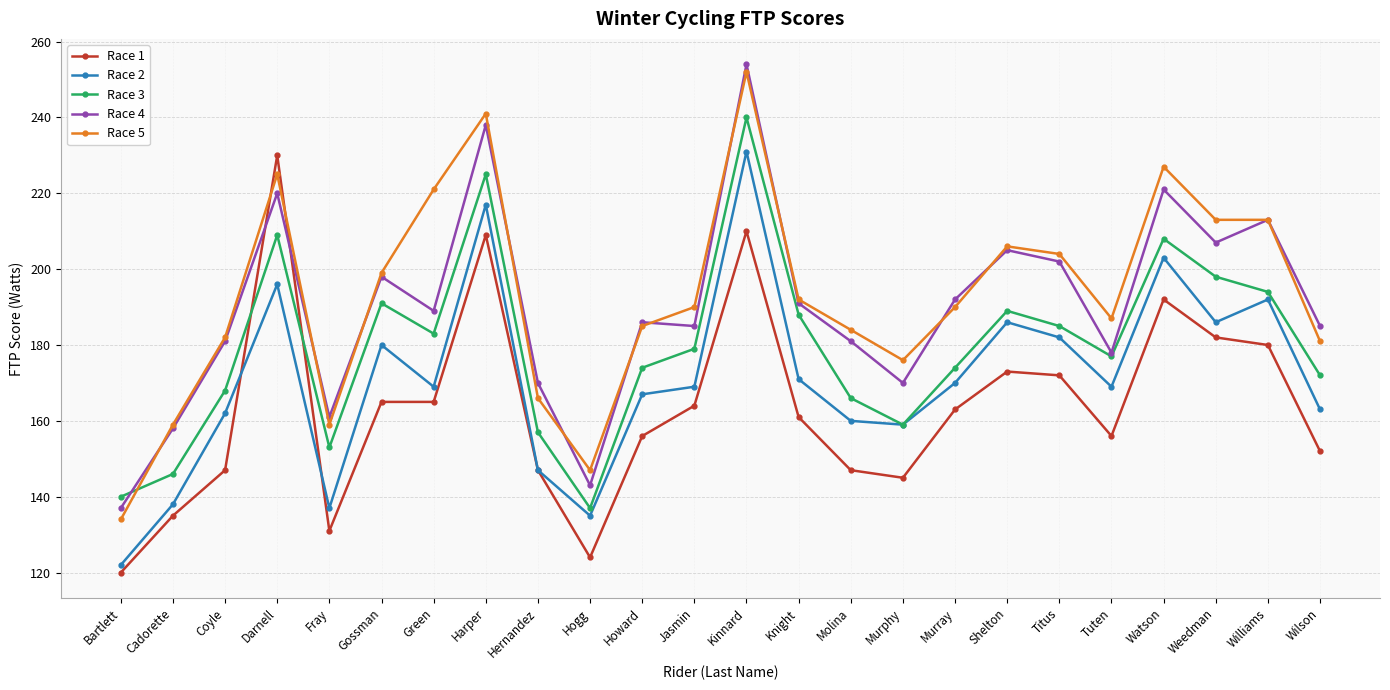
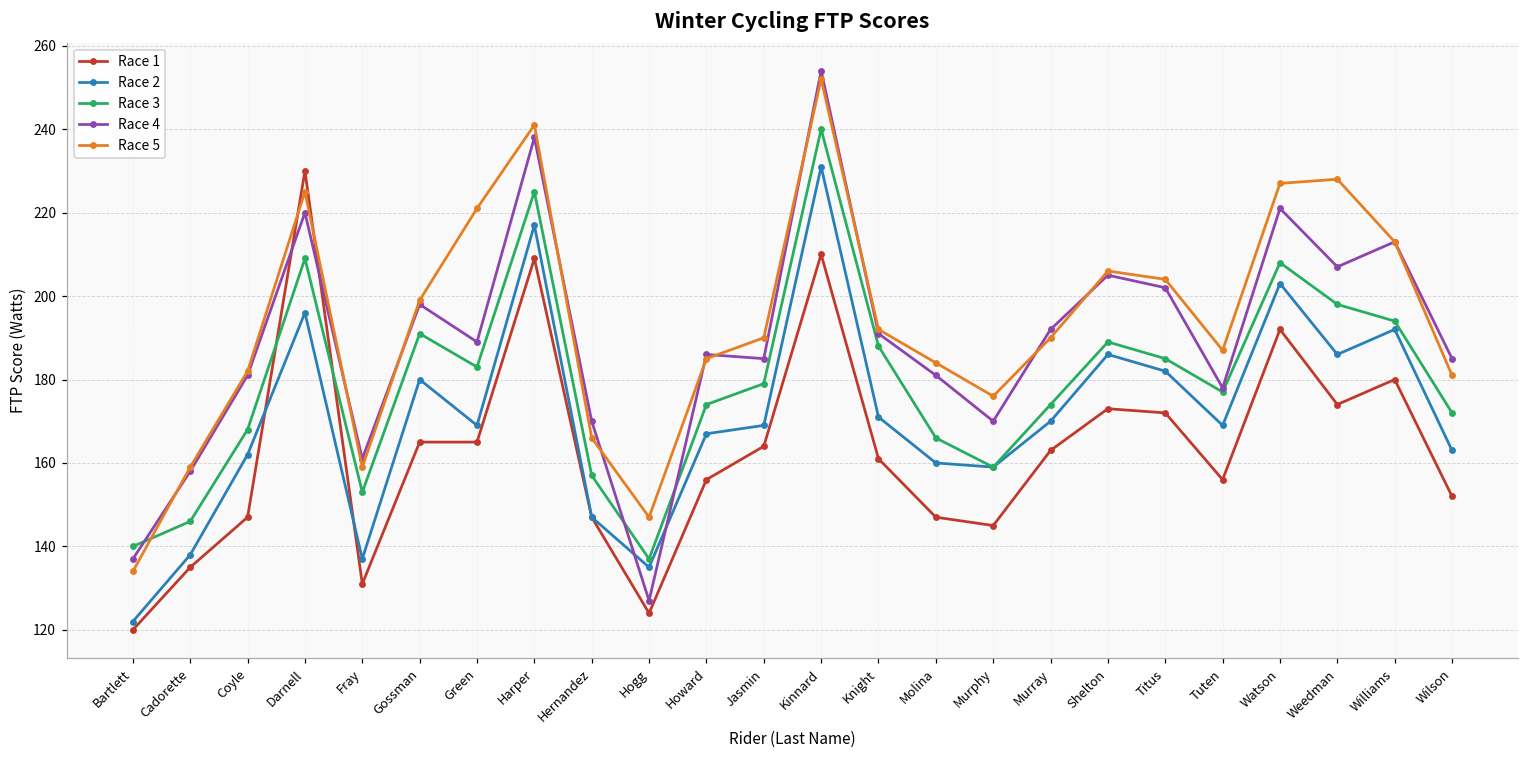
Race 4, Hogg: 143 -> 127
Race 1, Weedman: 182 -> 174
Race 5, Weedman: 213 -> 228
